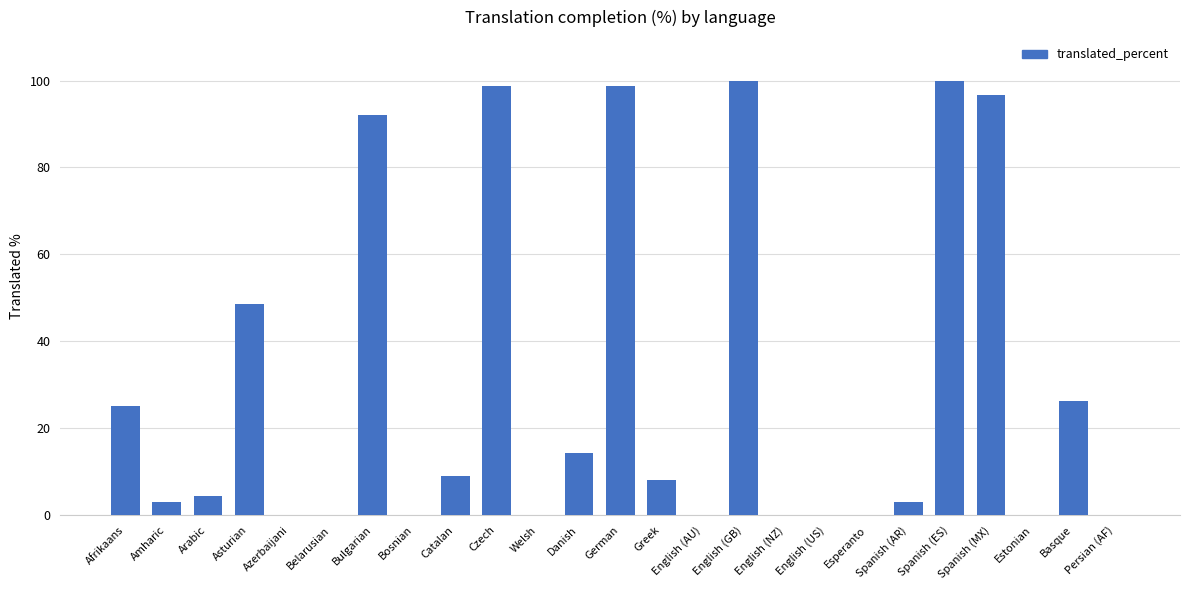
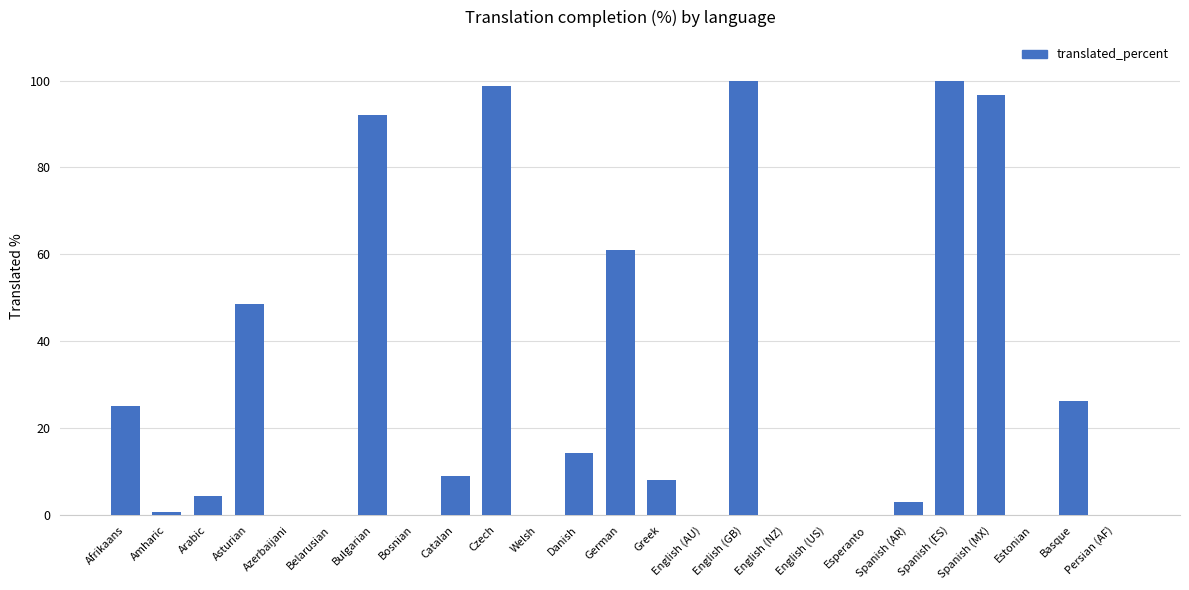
Amharic: 3 -> 1
German: 99 -> 61
